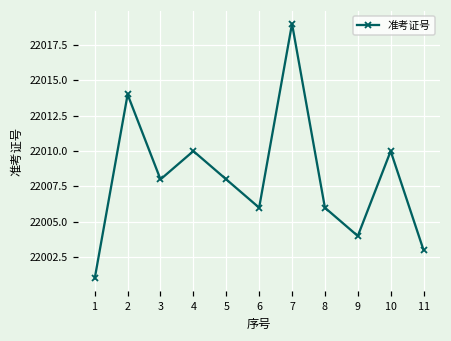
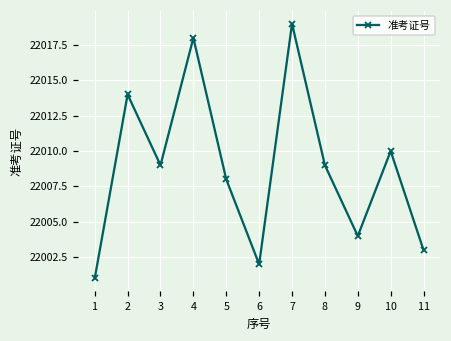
3: 22008 -> 22009
4: 22010 -> 22018
6: 22006 -> 22002
8: 22006 -> 22009
